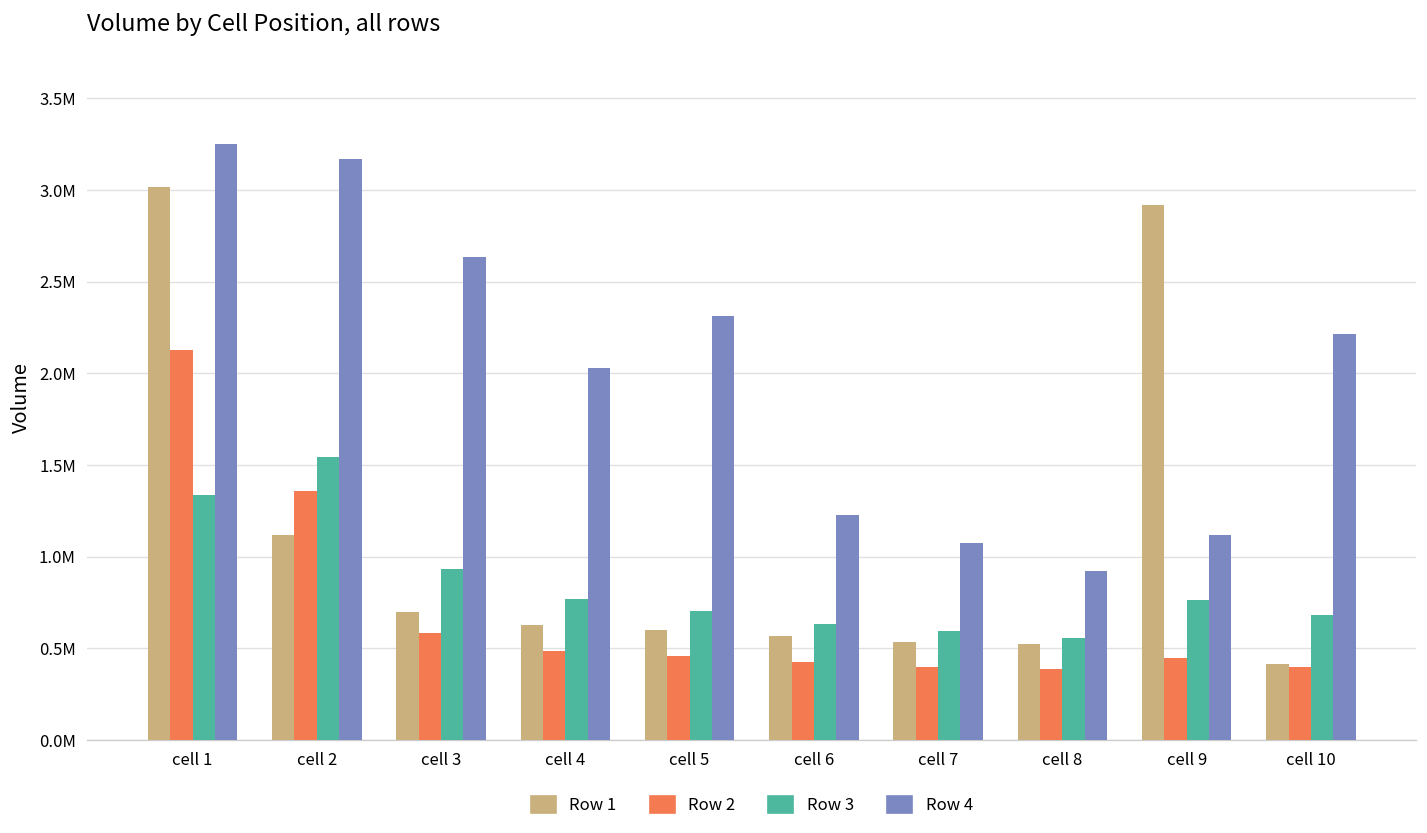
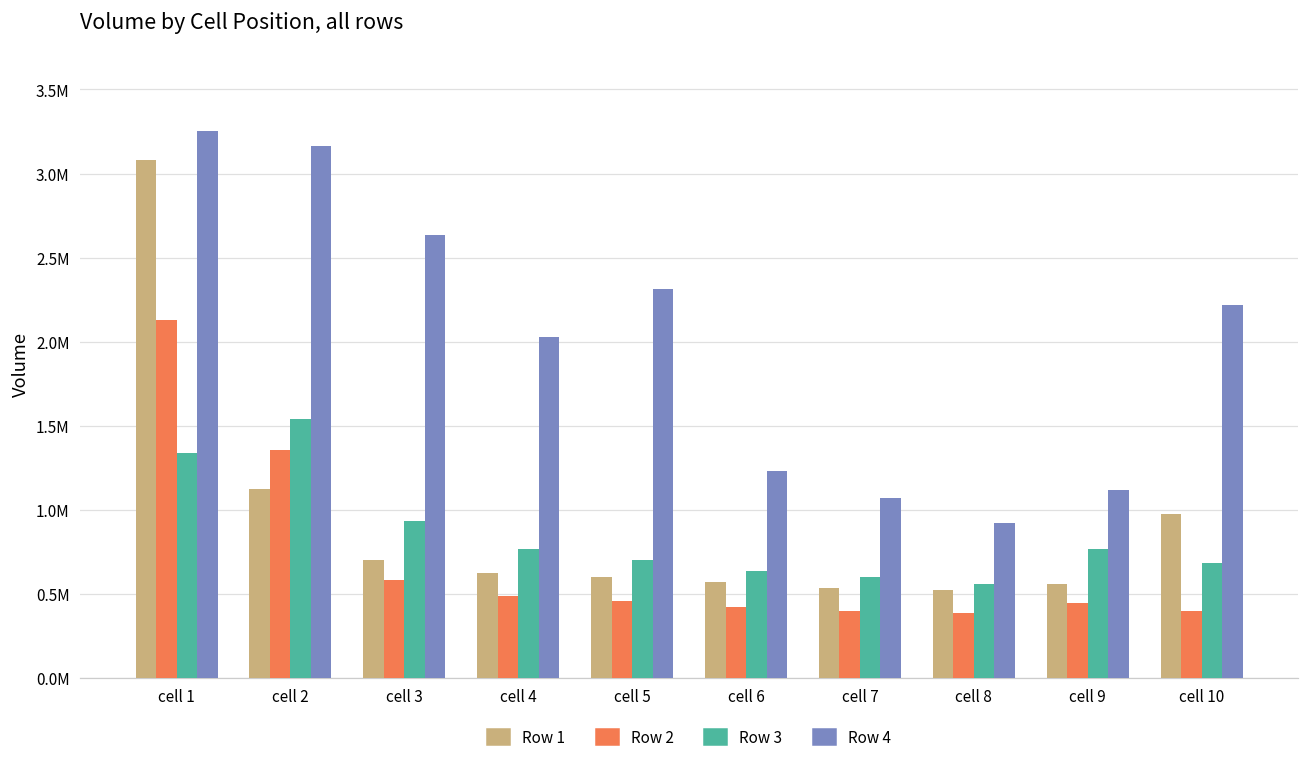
Row 1, cell 1: 3020000 -> 3080000
Row 1, cell 9: 2920000 -> 560000
Row 1, cell 10: 420000 -> 970000
